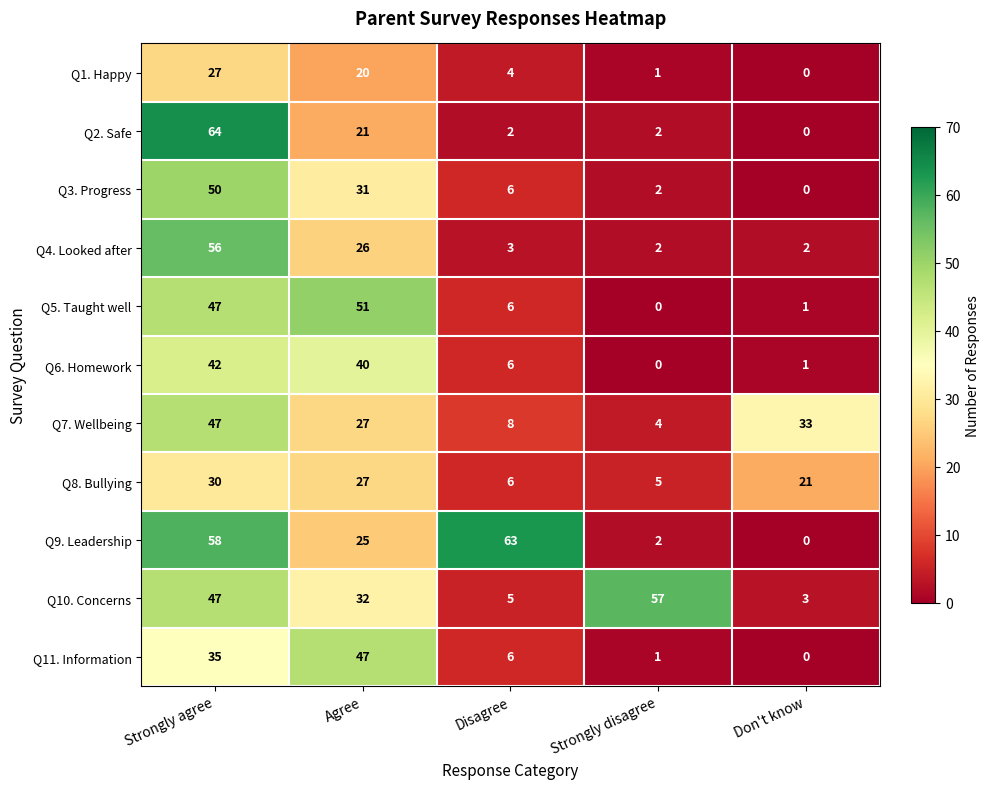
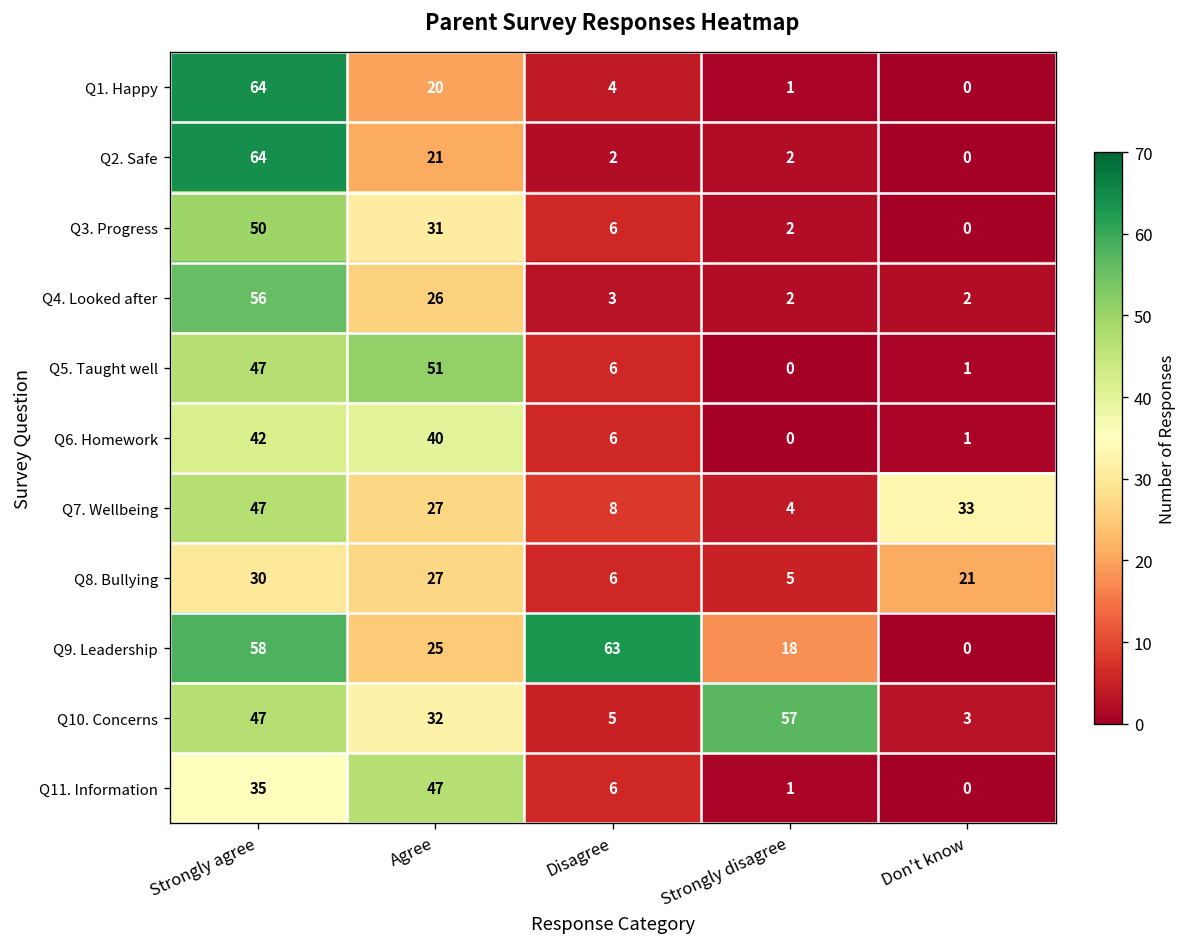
Q1. Happy, Strongly agree: 27 -> 64
Q9. Leadership, Strongly disagree: 2 -> 18
